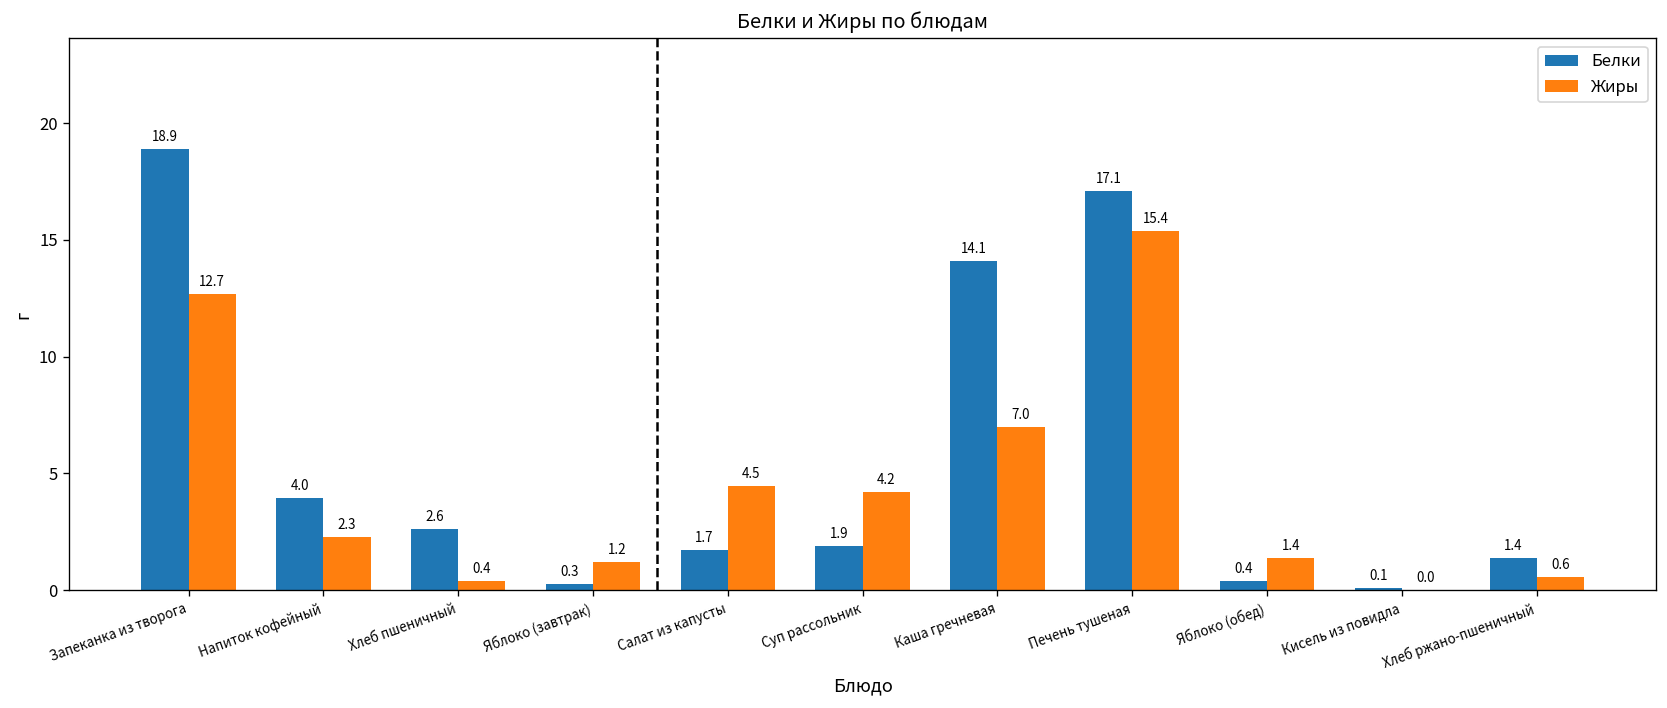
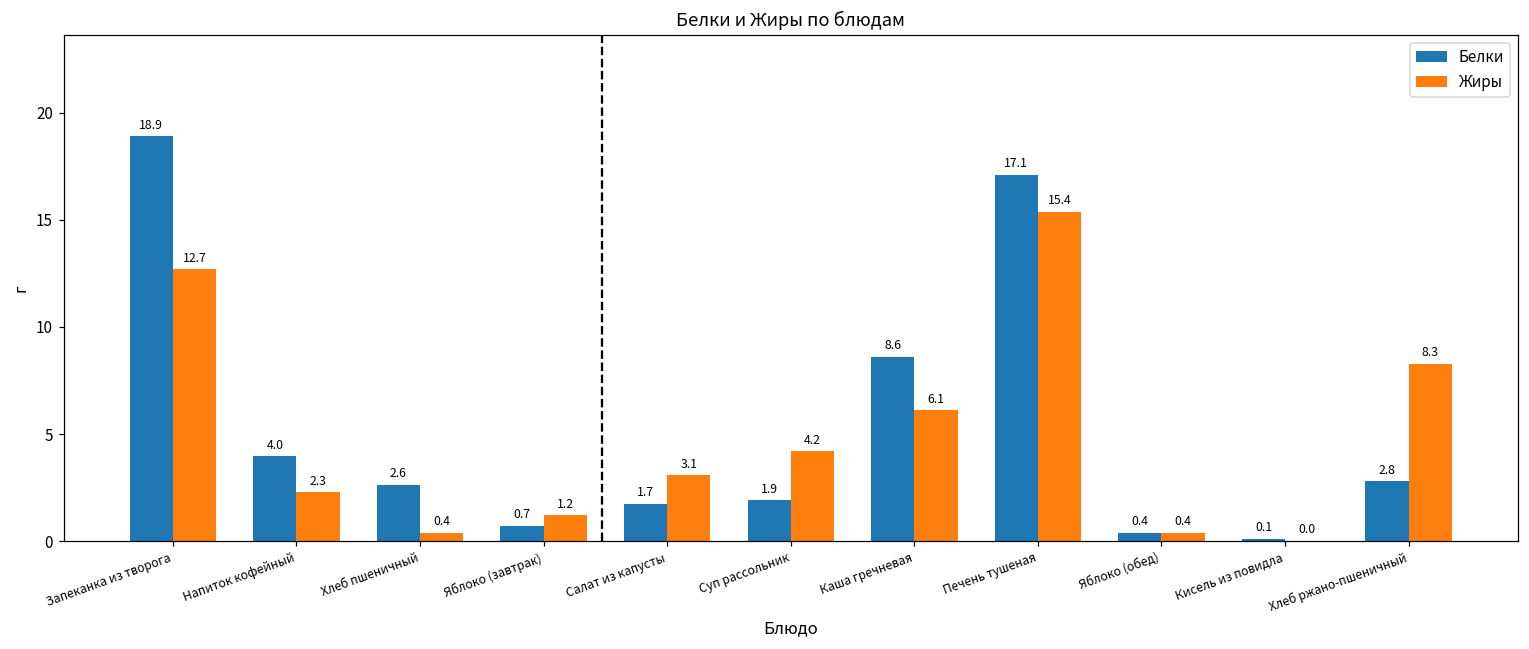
Белки, Яблоко (завтрак): 0.3 -> 0.7
Жиры, Салат из капусты: 4.5 -> 3.1
Белки, Каша гречневая: 14.1 -> 8.6
Жиры, Каша гречневая: 7.0 -> 6.1
Жиры, Яблоко (обед): 1.4 -> 0.4
Белки, Хлеб ржано-пшеничный: 1.4 -> 2.8
Жиры, Хлеб ржано-пшеничный: 0.6 -> 8.3
